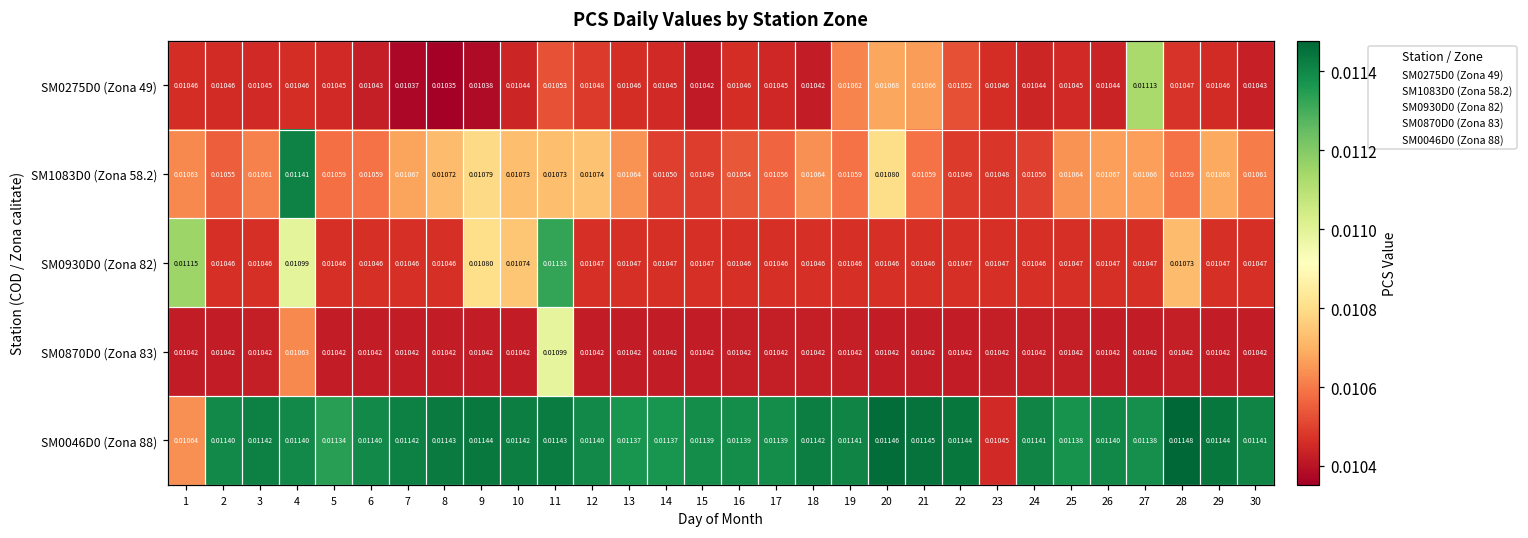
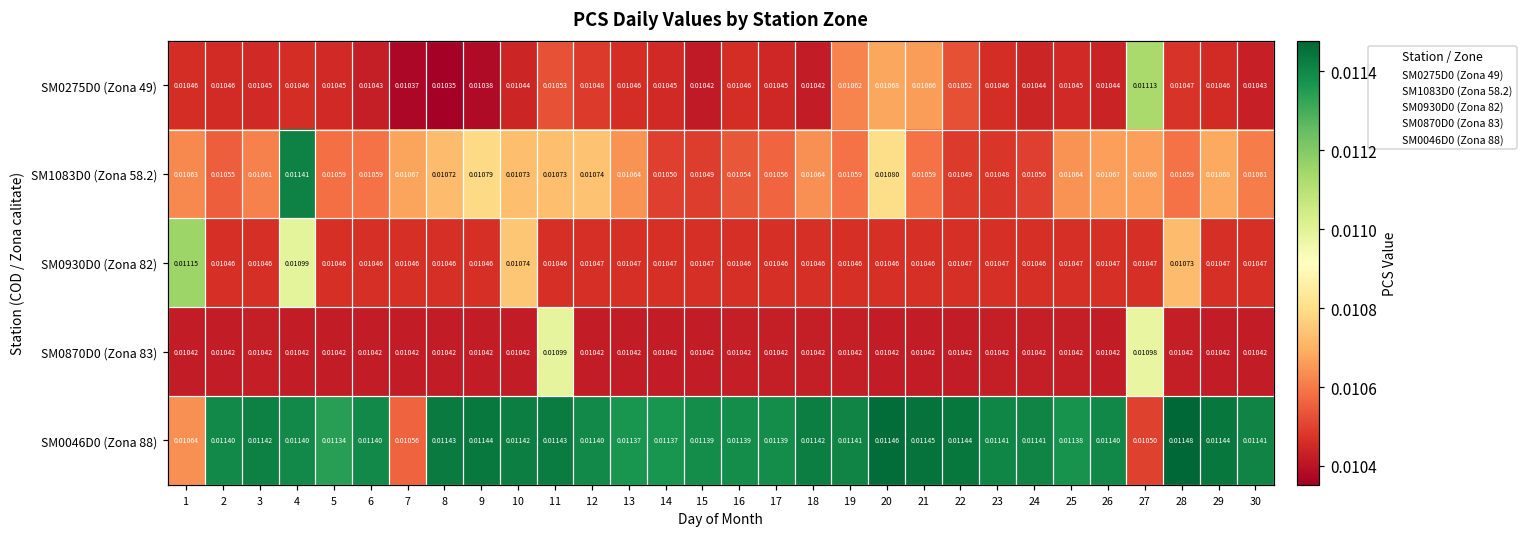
SM0930D0 (Zona 82), 9: 0.01080 -> 0.01046
SM0930D0 (Zona 82), 11: 0.01133 -> 0.01046
SM0870D0 (Zona 83), 4: 0.01063 -> 0.01042
SM0870D0 (Zona 83), 27: 0.01042 -> 0.01098
SM0046D0 (Zona 88), 7: 0.01142 -> 0.01056
SM0046D0 (Zona 88), 23: 0.01045 -> 0.01141
SM0046D0 (Zona 88), 27: 0.01138 -> 0.01050
